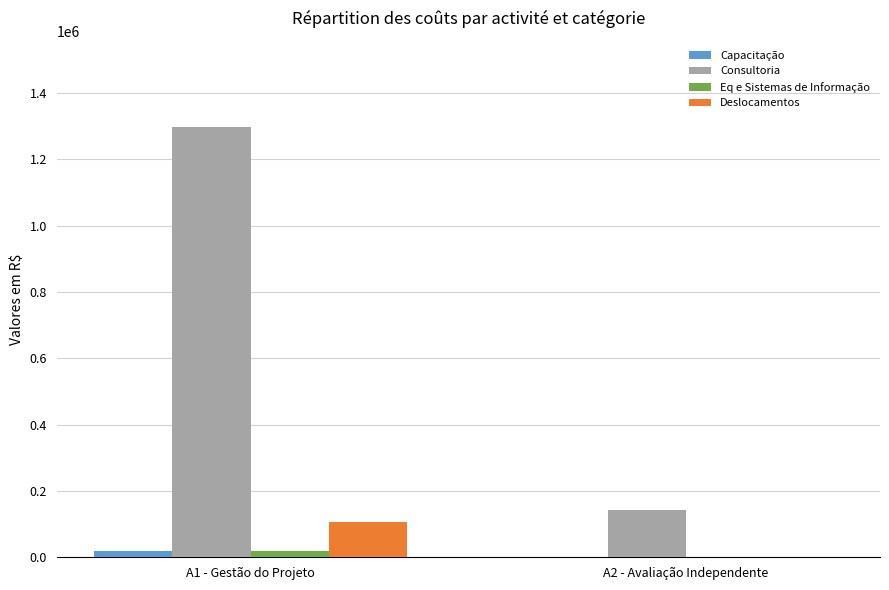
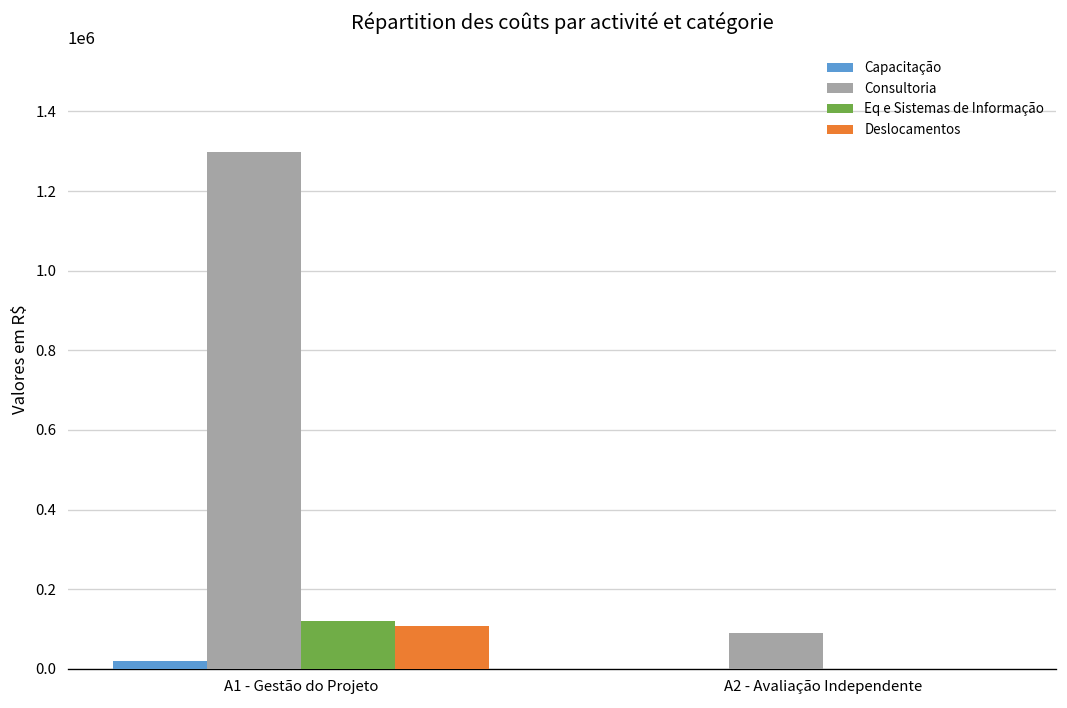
Eq e Sistemas de Informação, A1 - Gestão do Projeto: 20000 -> 120000
Consultoria, A2 - Avaliação Independente: 140000 -> 90000
